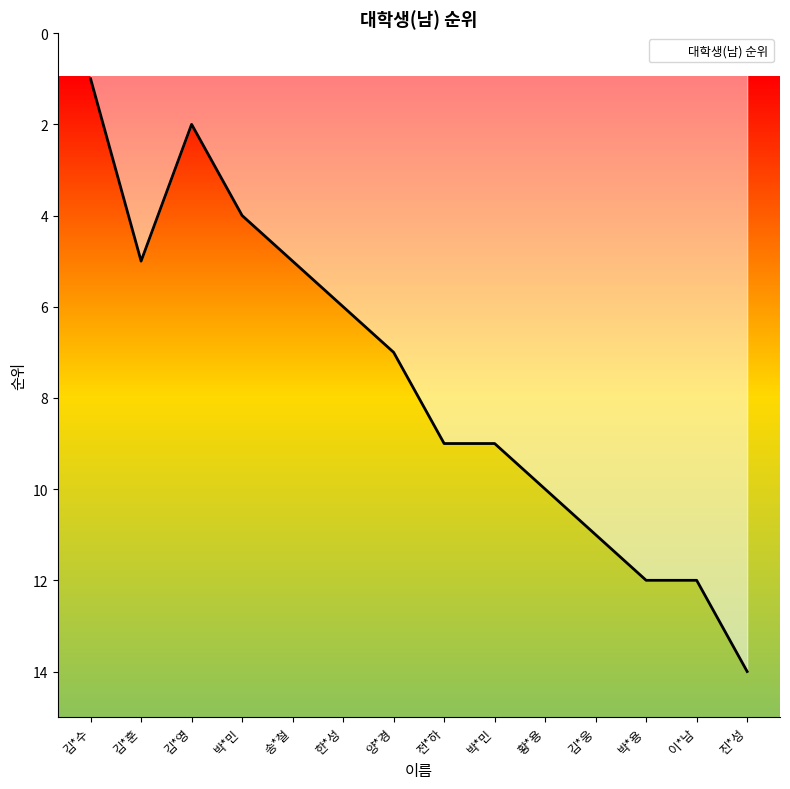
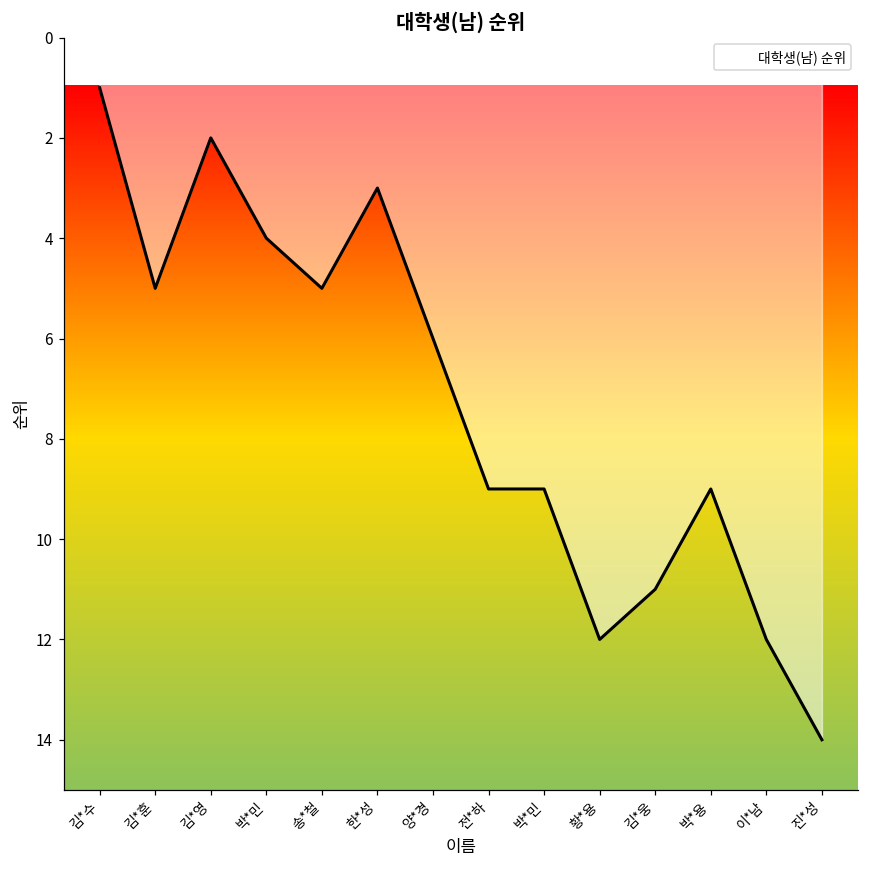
한*성: 6 -> 3
양*경: 7 -> 6
황*용: 10 -> 12
박*용: 12 -> 9
